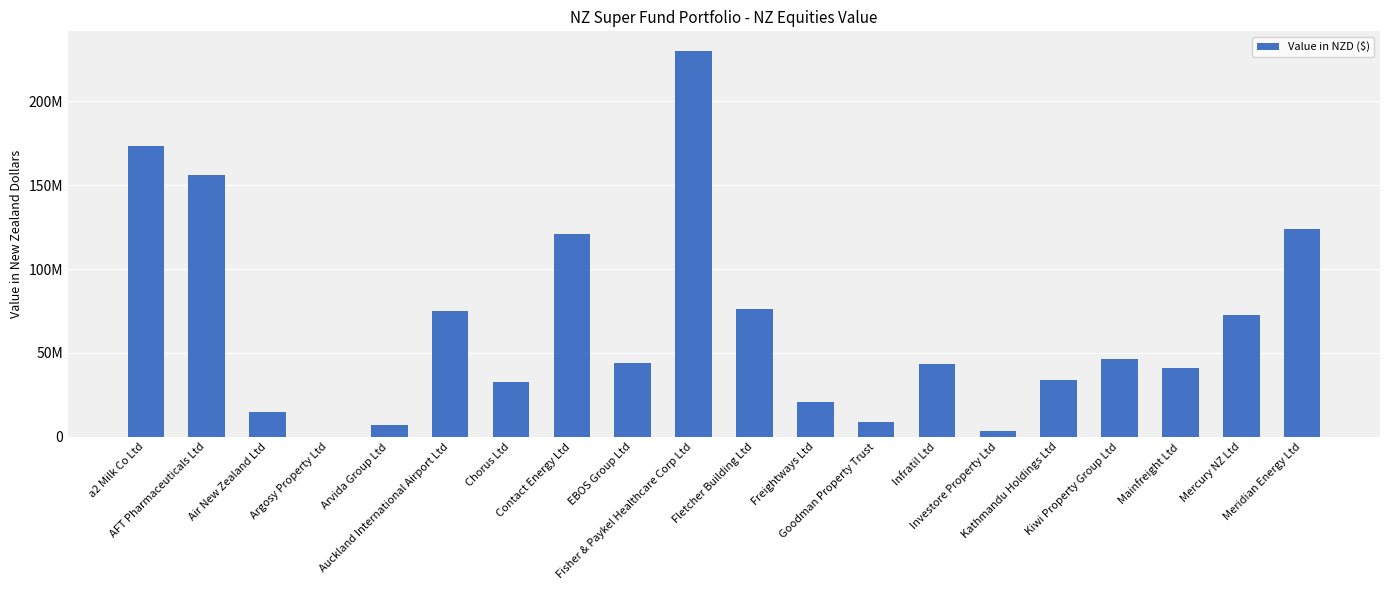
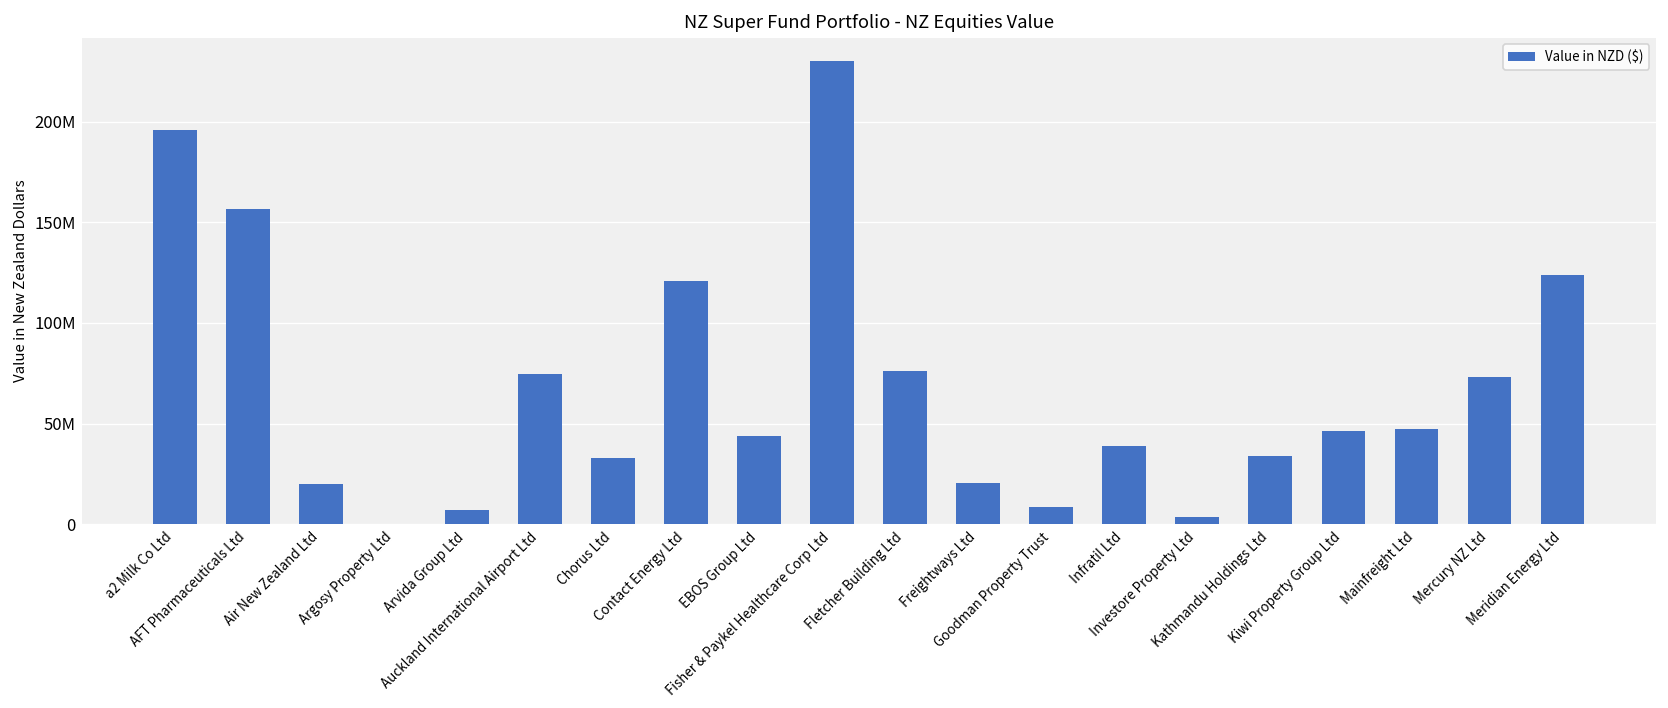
a2 Milk Co Ltd: 174000000 -> 196000000
Air New Zealand Ltd: 15000000 -> 20000000
Infratil Ltd: 44000000 -> 39000000
Mainfreight Ltd: 41000000 -> 47000000
